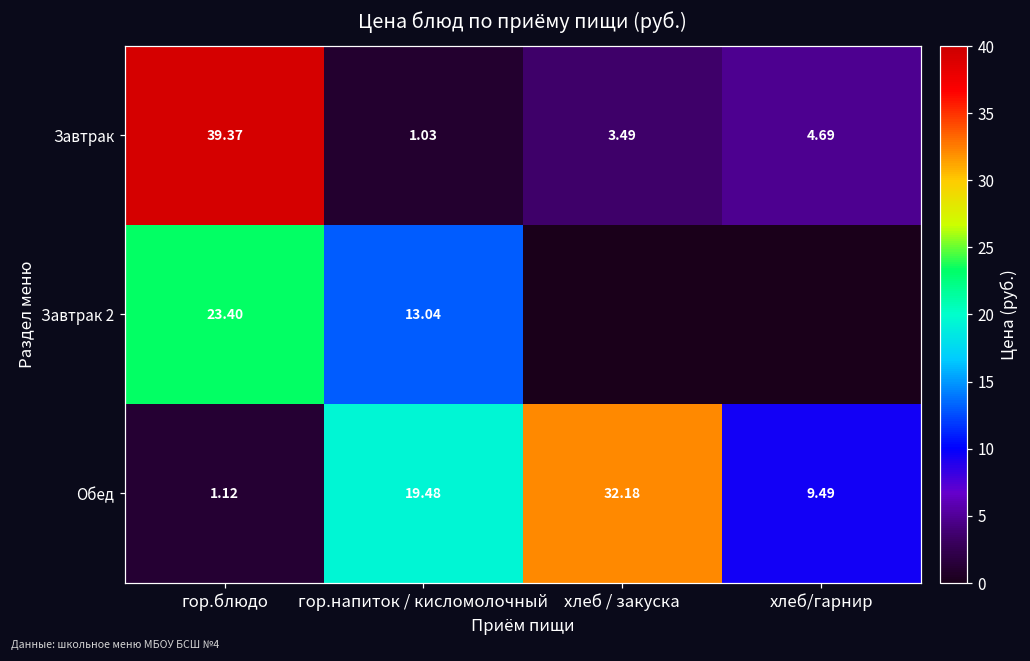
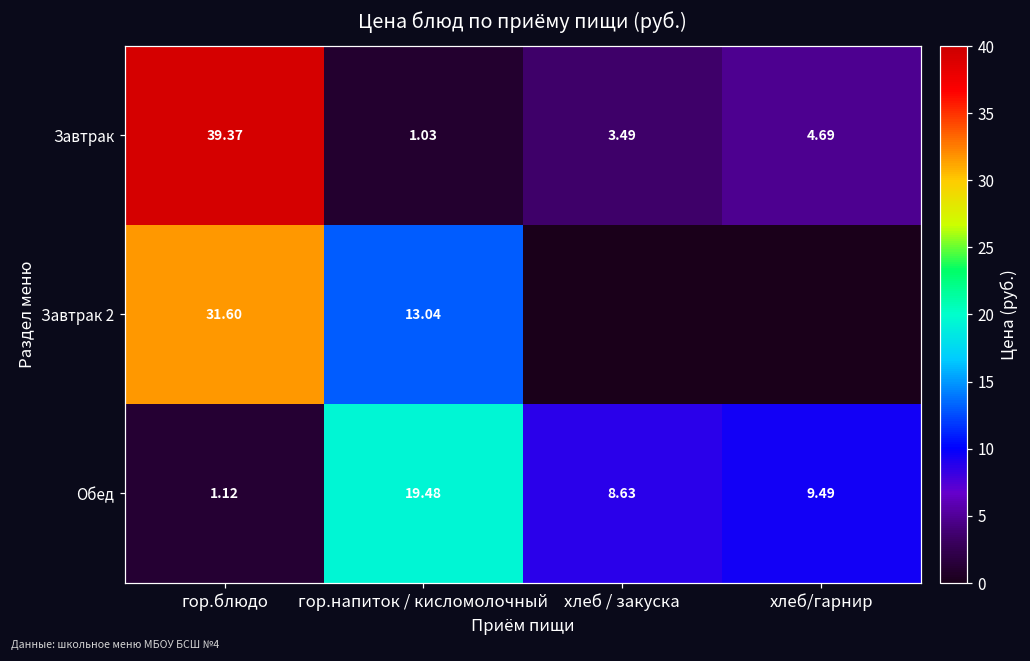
Завтрак 2, гор.блюдо: 23.40 -> 31.60
Обед, хлеб / закуска: 32.18 -> 8.63
